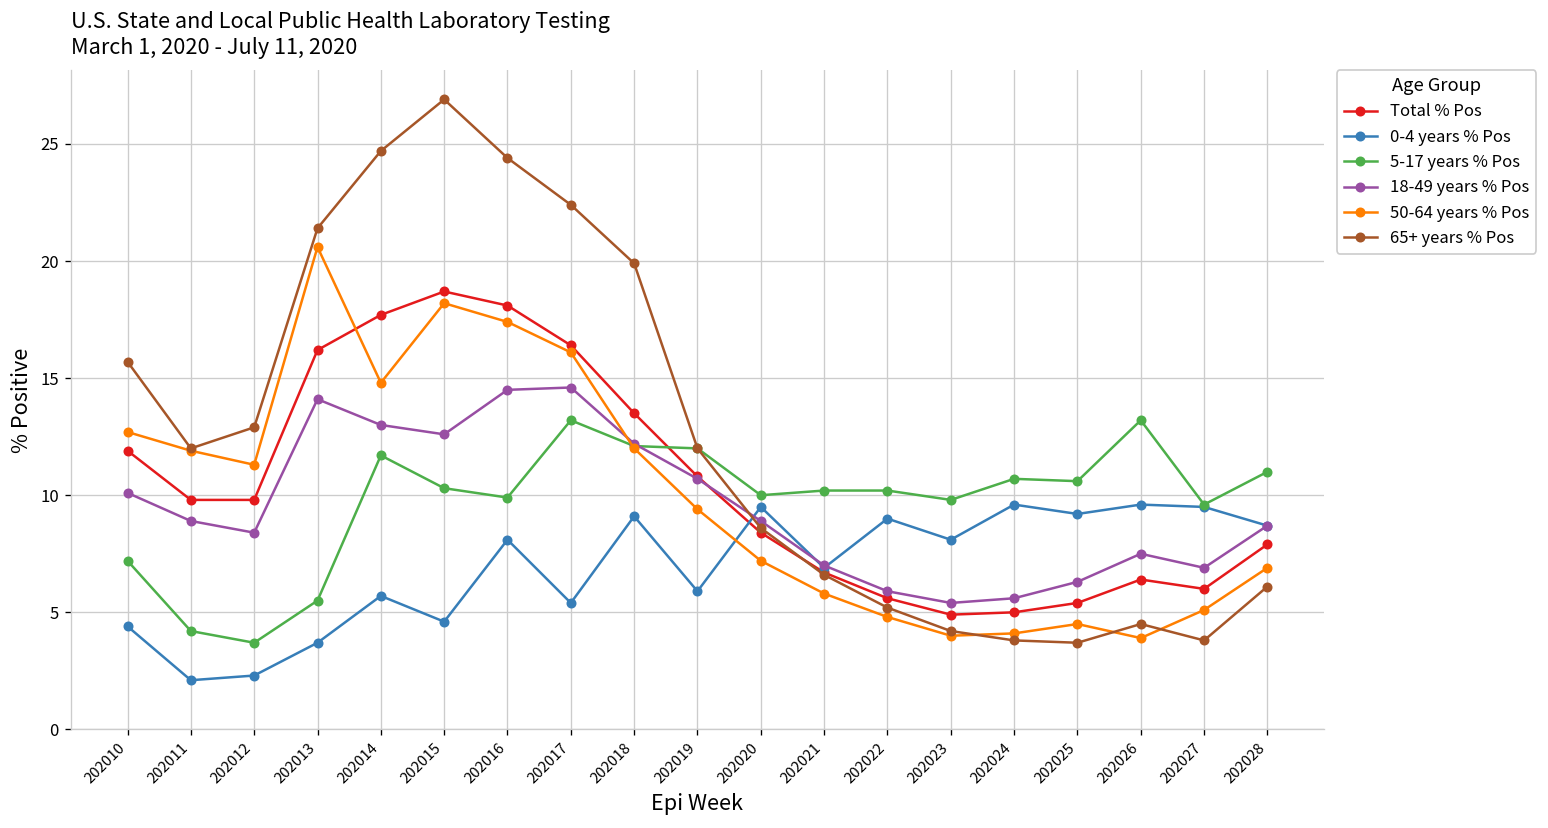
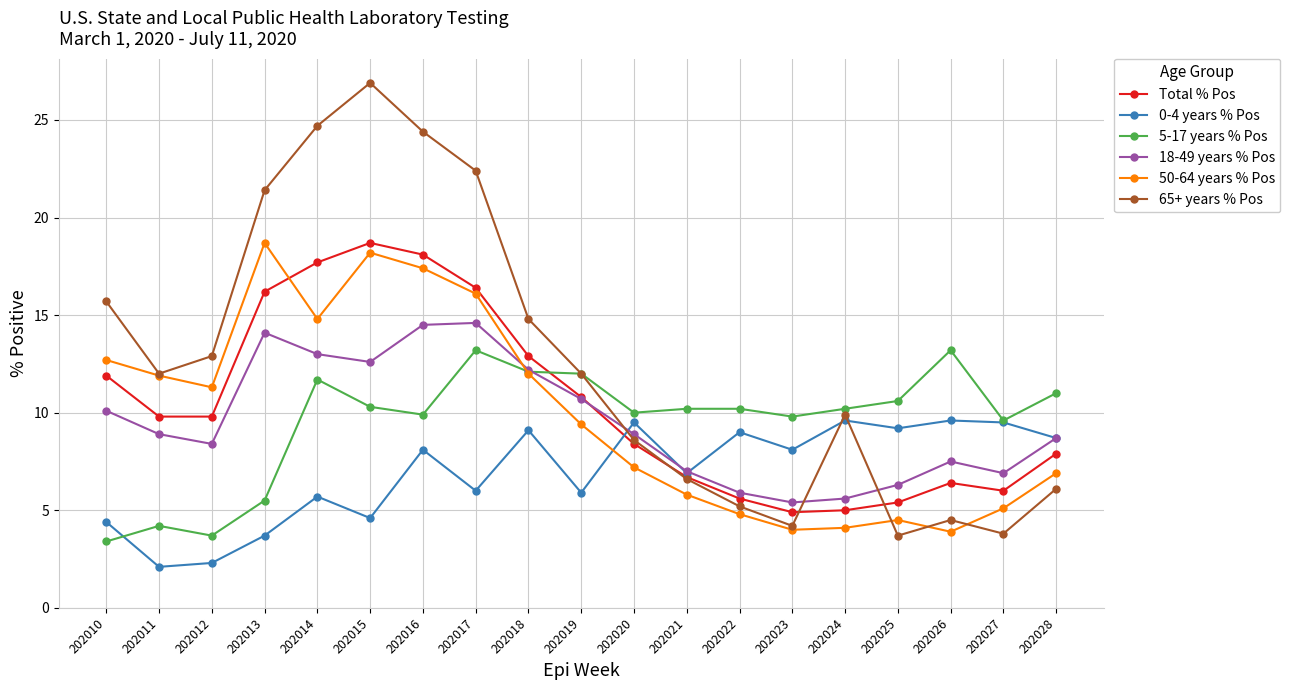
5-17 years % Pos, 202010: 7.2 -> 3.4
50-64 years % Pos, 202013: 20.6 -> 18.7
0-4 years % Pos, 202017: 5.4 -> 6.0
Total % Pos, 202018: 13.5 -> 12.9
65+ years % Pos, 202018: 19.9 -> 14.8
5-17 years % Pos, 202024: 10.7 -> 10.2
65+ years % Pos, 202024: 3.8 -> 9.9
